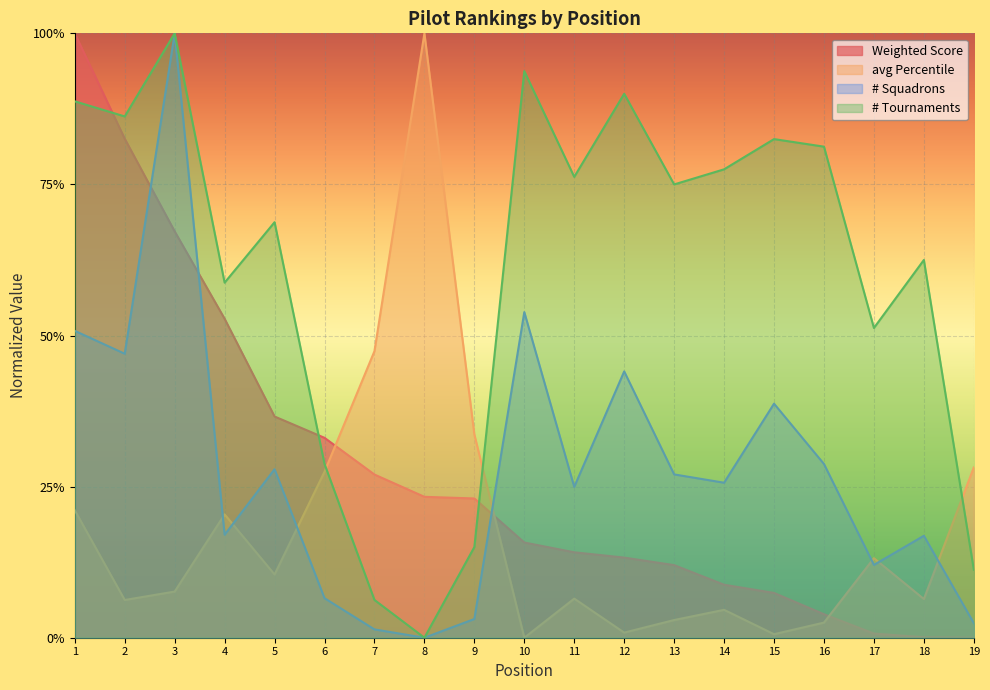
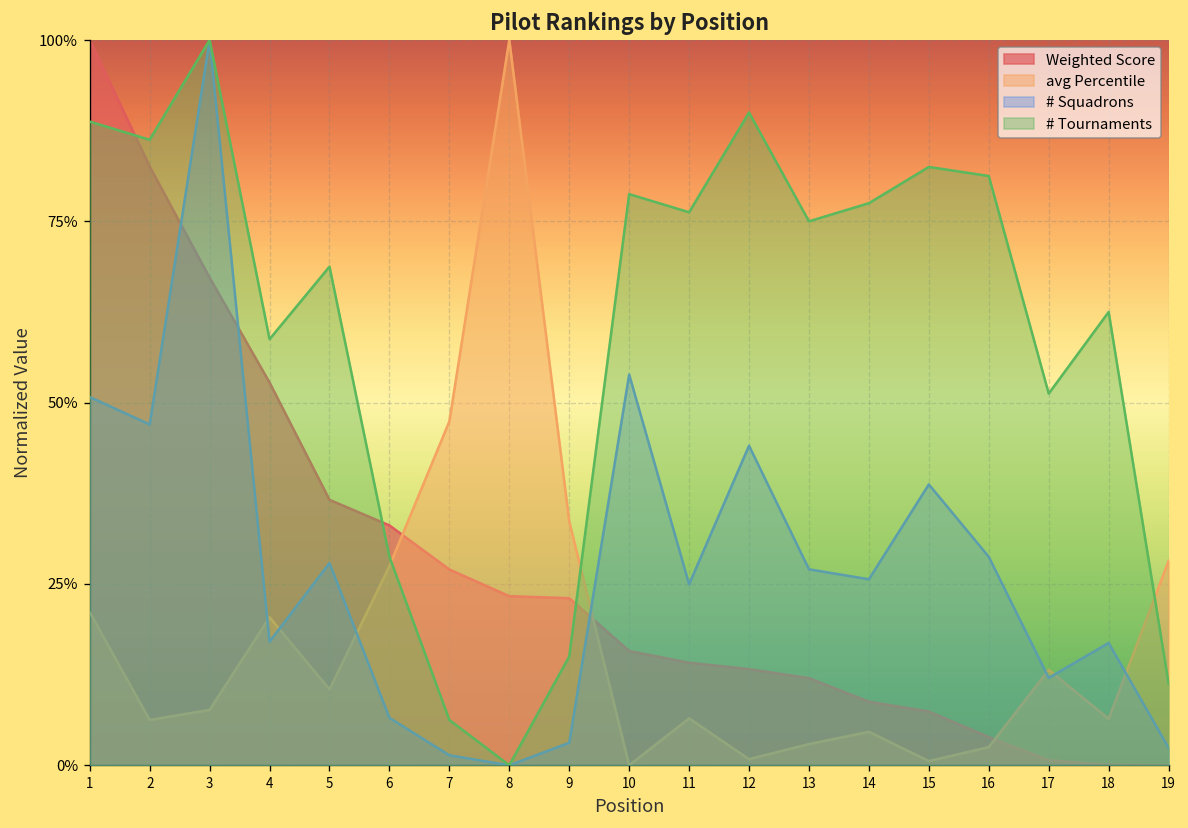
# Tournaments, 10: 94% -> 79%
